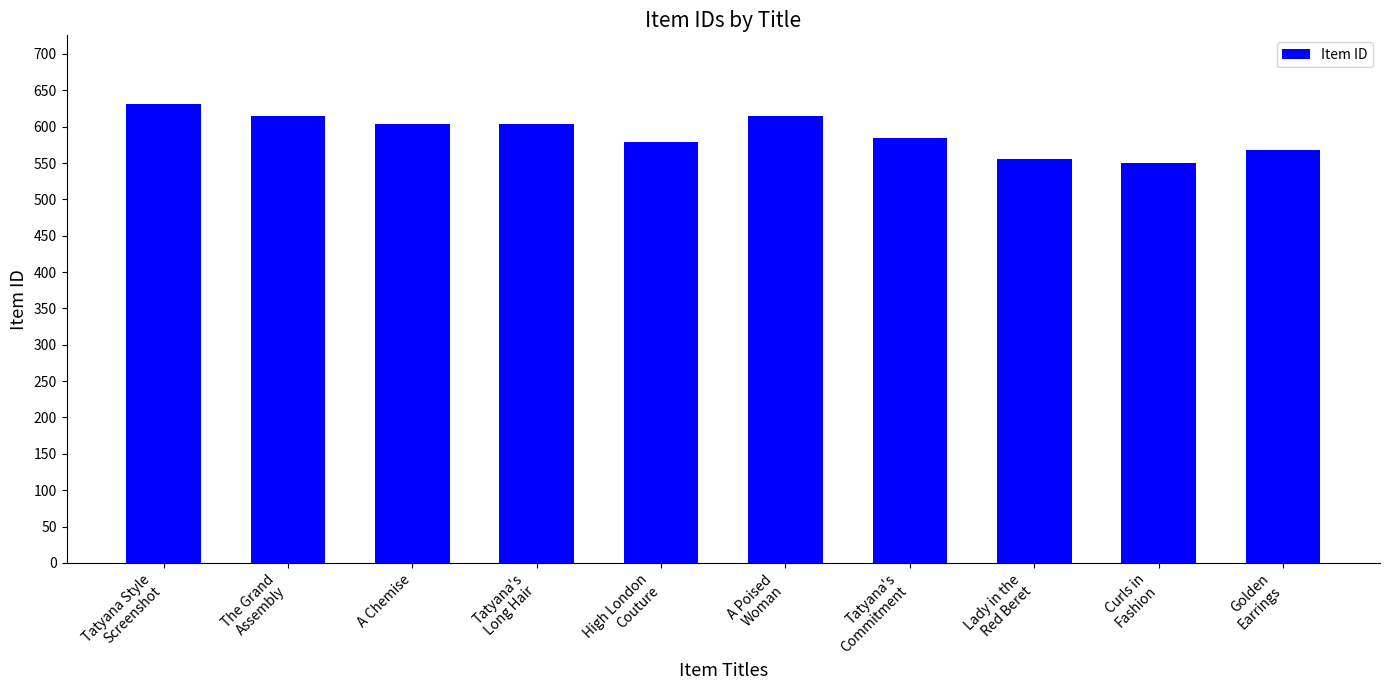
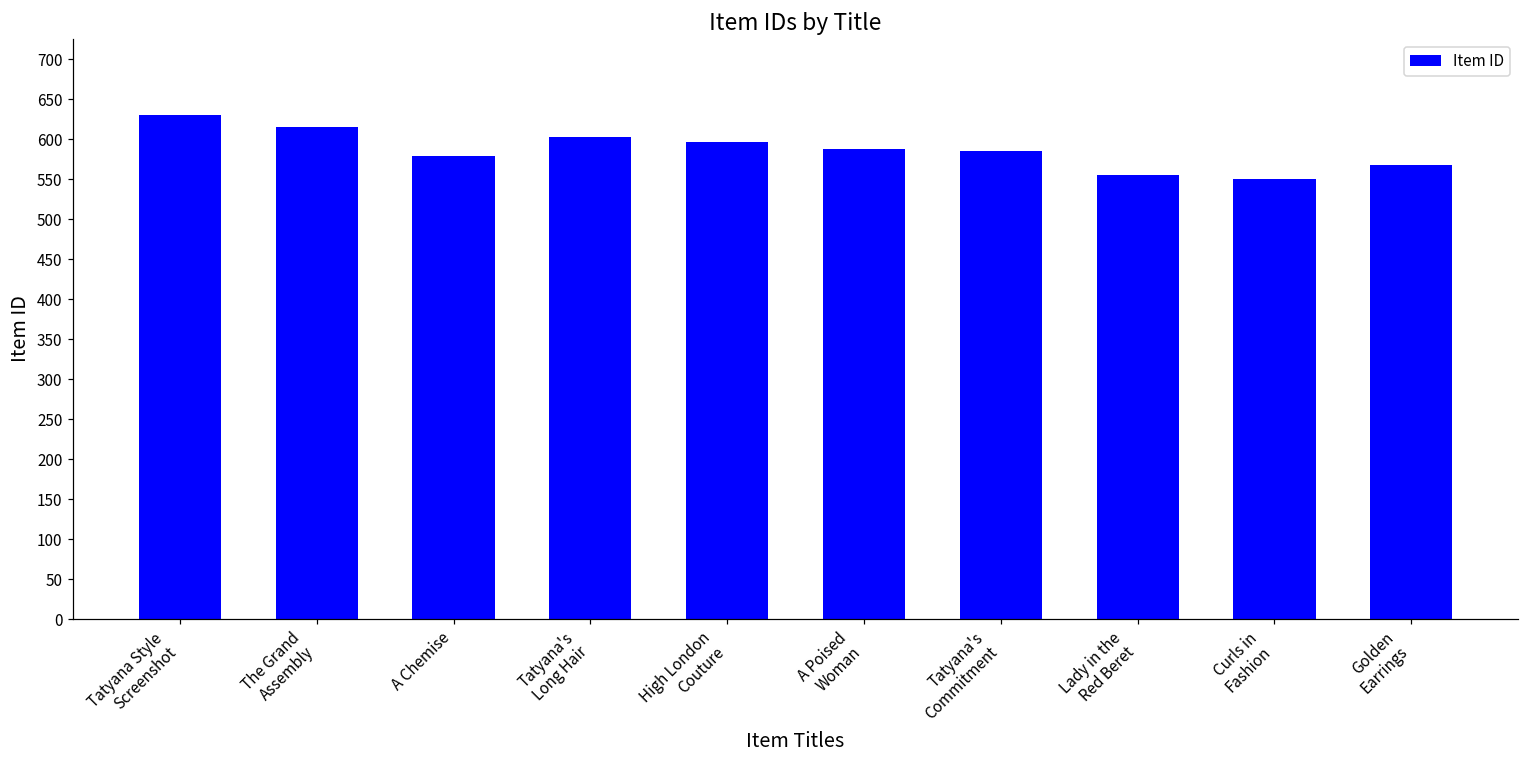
A Chemise: 600 -> 580
High London Couture: 580 -> 600
A Poised Woman: 620 -> 590
